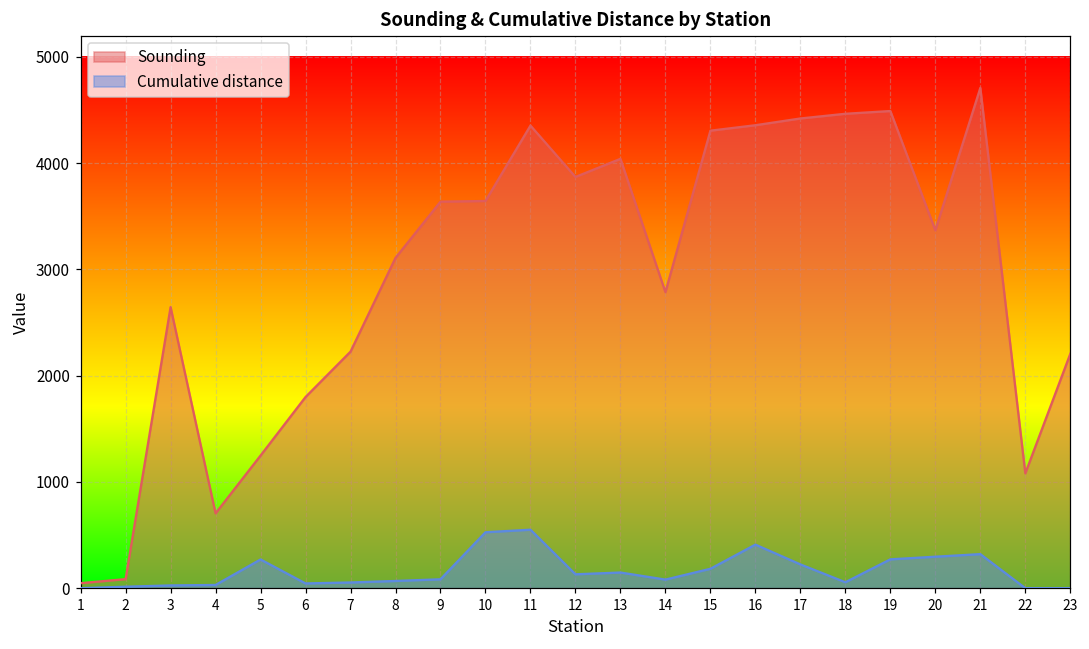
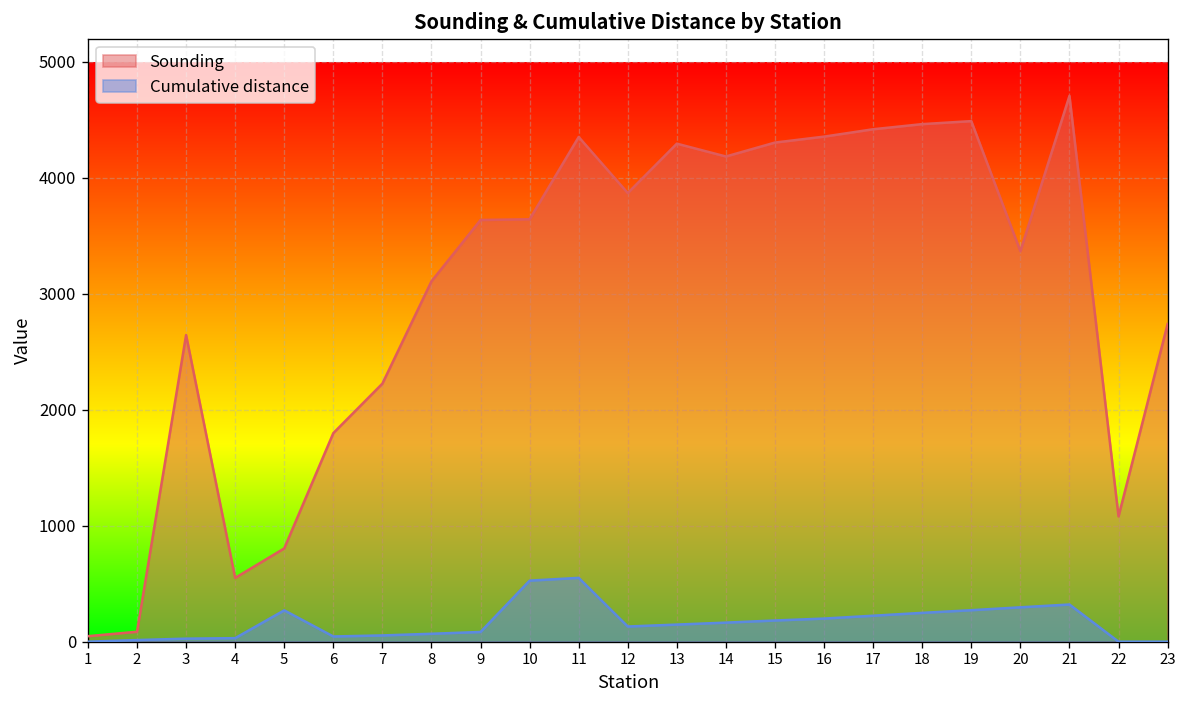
Sounding, 4: 700 -> 600
Sounding, 5: 1200 -> 800
Sounding, 13: 4000 -> 4300
Sounding, 14: 2800 -> 4200
Cumulative distance, 14: 100 -> 200
Cumulative distance, 16: 400 -> 200
Cumulative distance, 18: 100 -> 200
Sounding, 23: 2200 -> 2700
